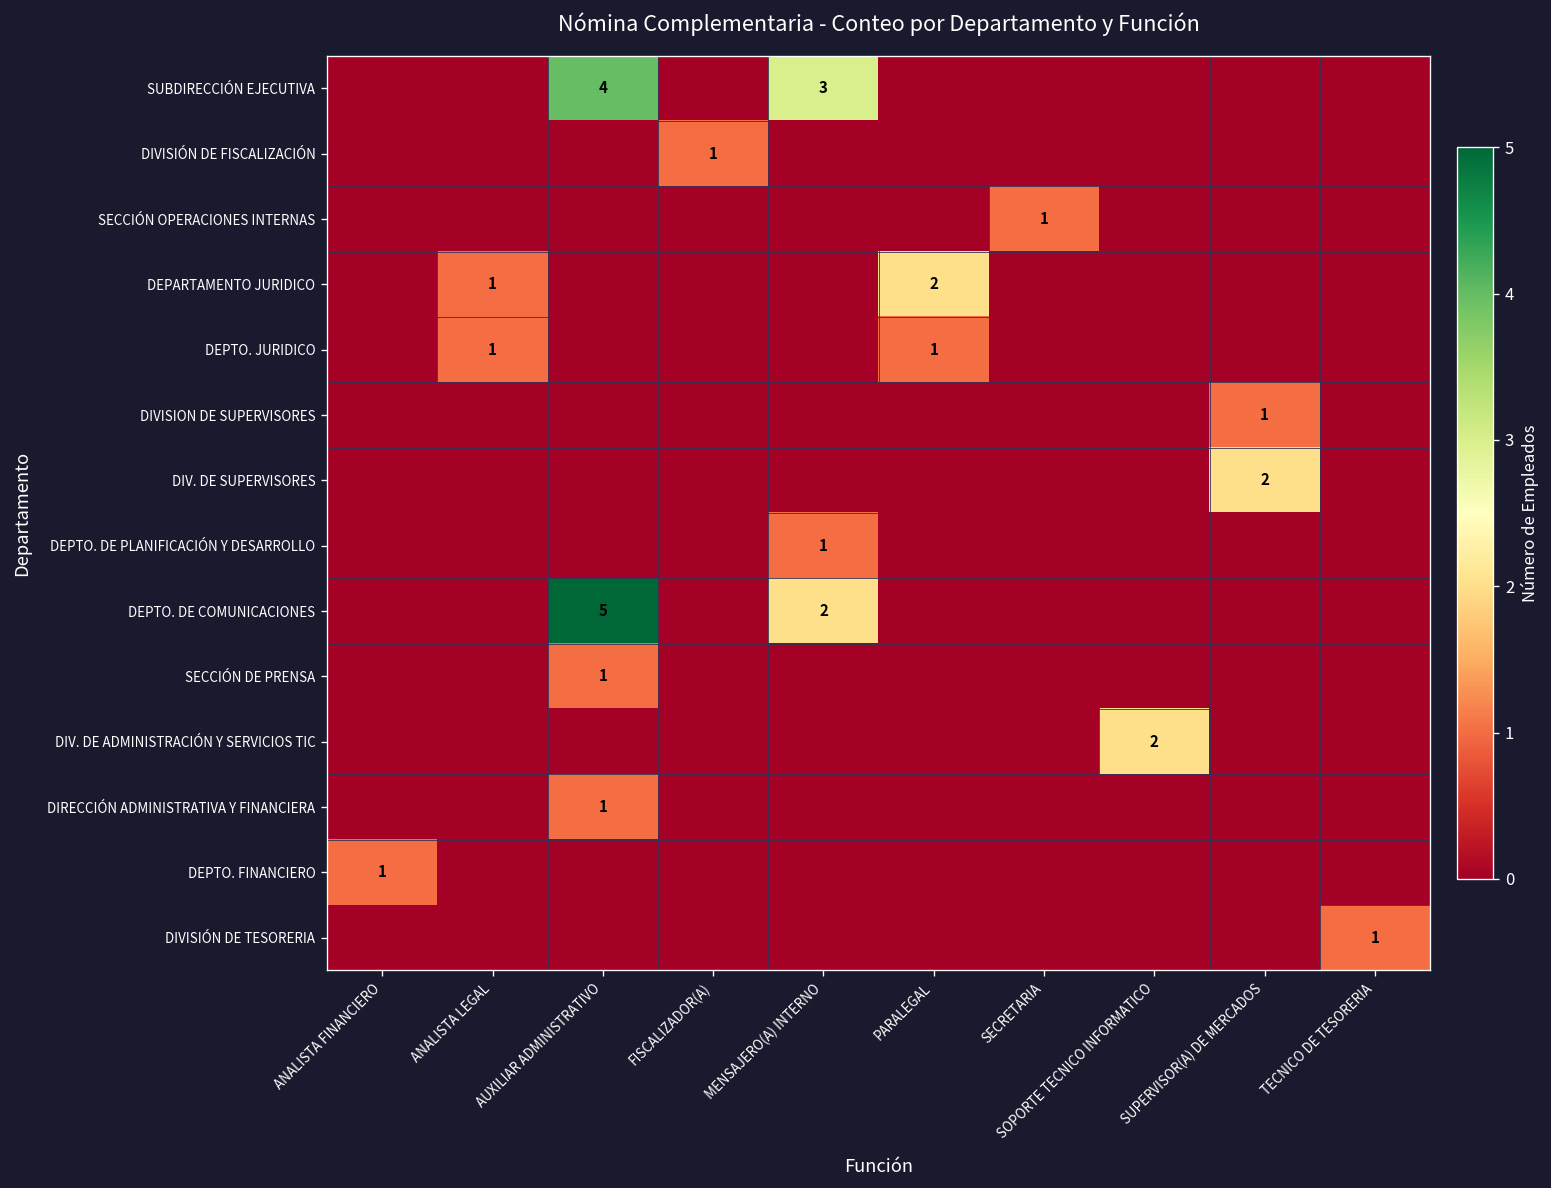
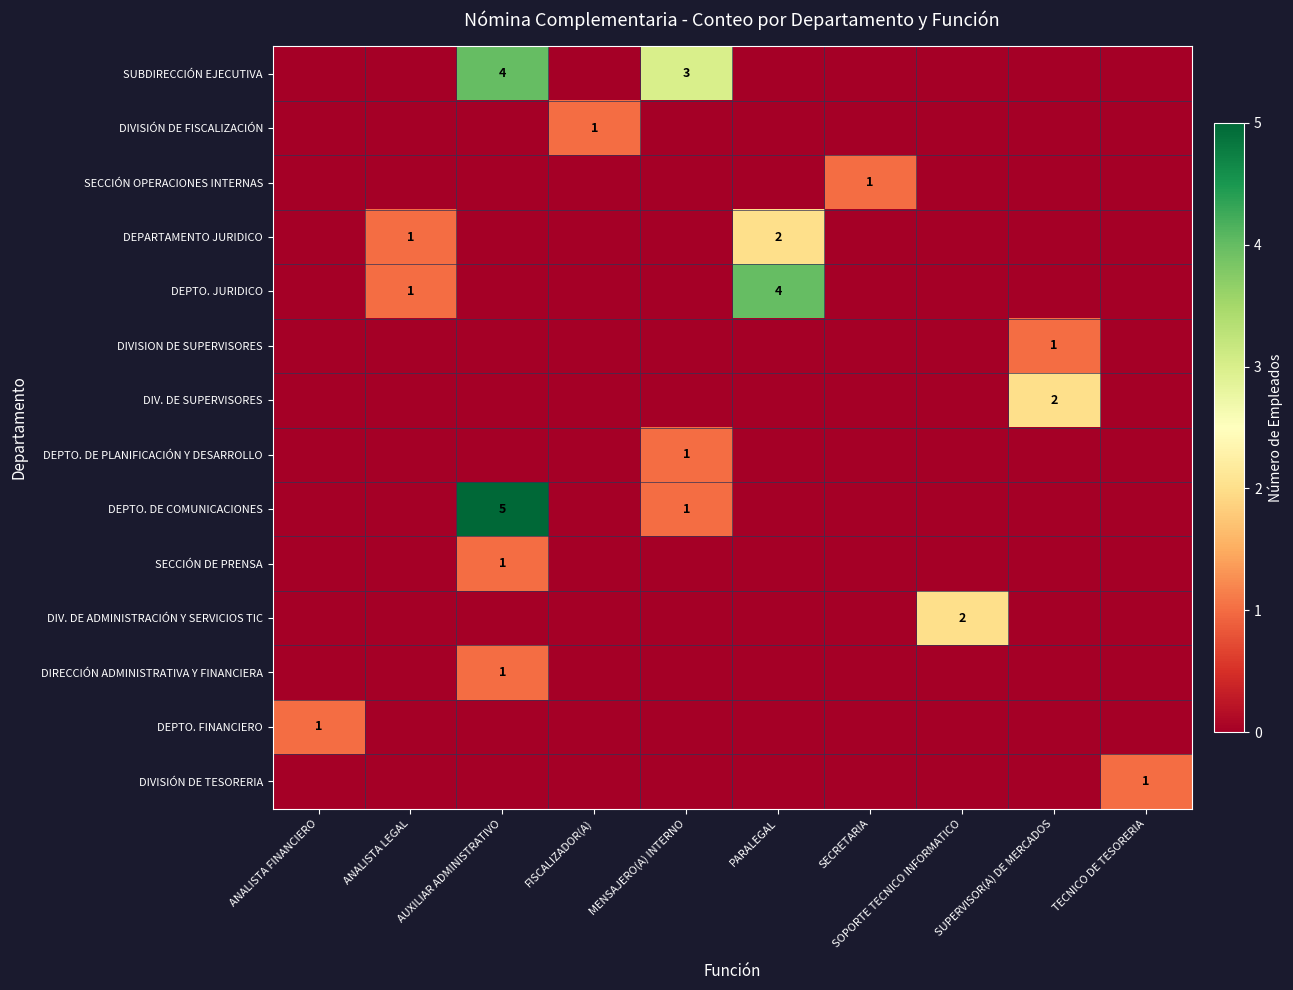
DEPTO. JURIDICO, PARALEGAL: 1 -> 4
DEPTO. DE COMUNICACIONES, MENSAJERO(A) INTERNO: 2 -> 1
